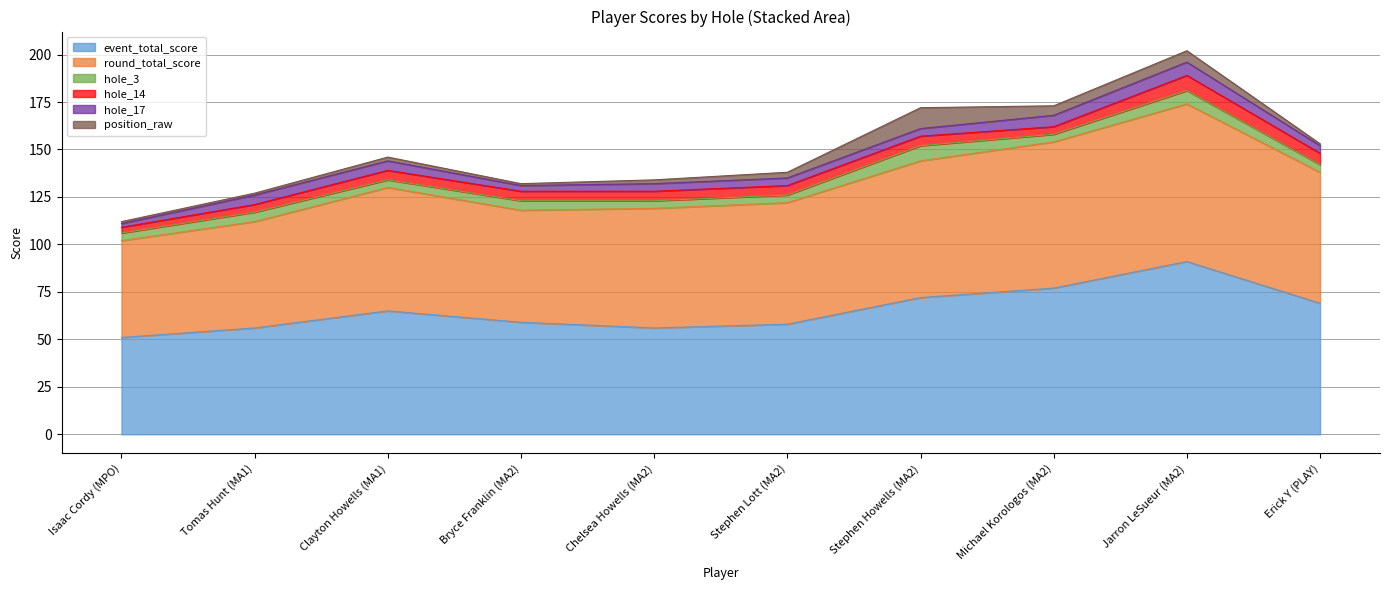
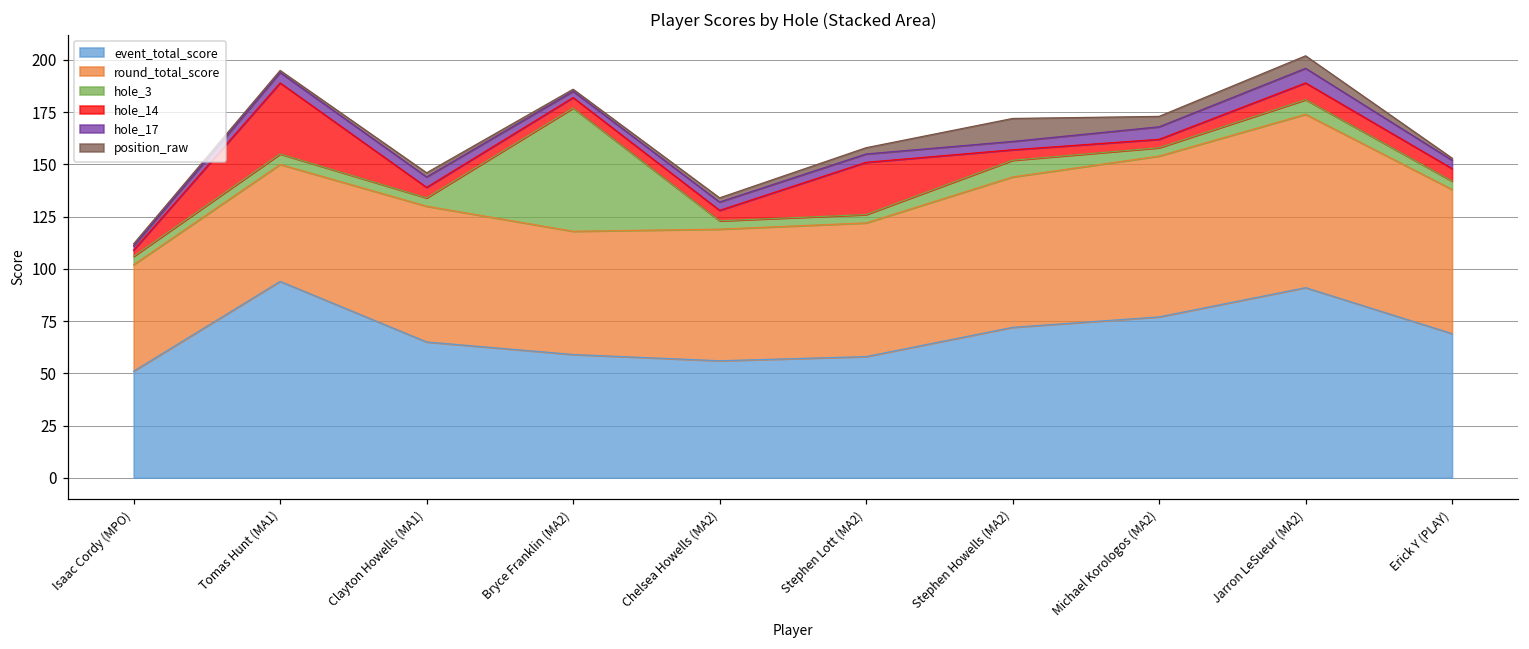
event_total_score, Tomas Hunt (MA1): 56 -> 94
hole_14, Tomas Hunt (MA1): 4 -> 34
hole_3, Bryce Franklin (MA2): 5 -> 59
hole_14, Stephen Lott (MA2): 5 -> 25
